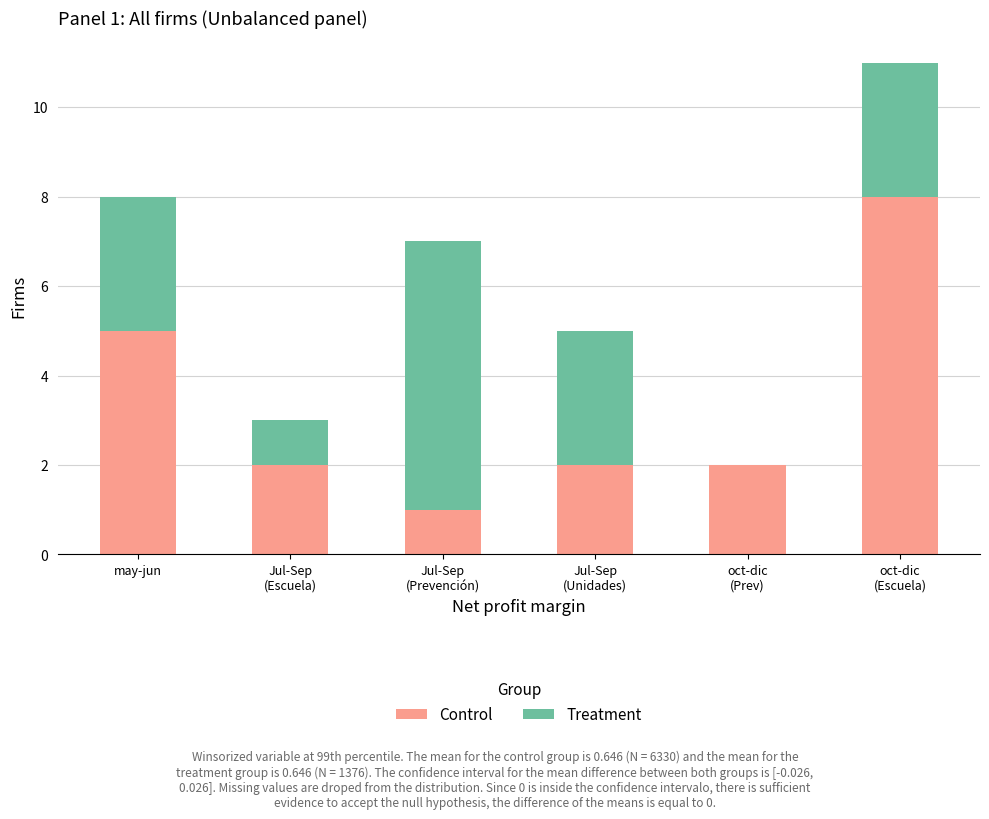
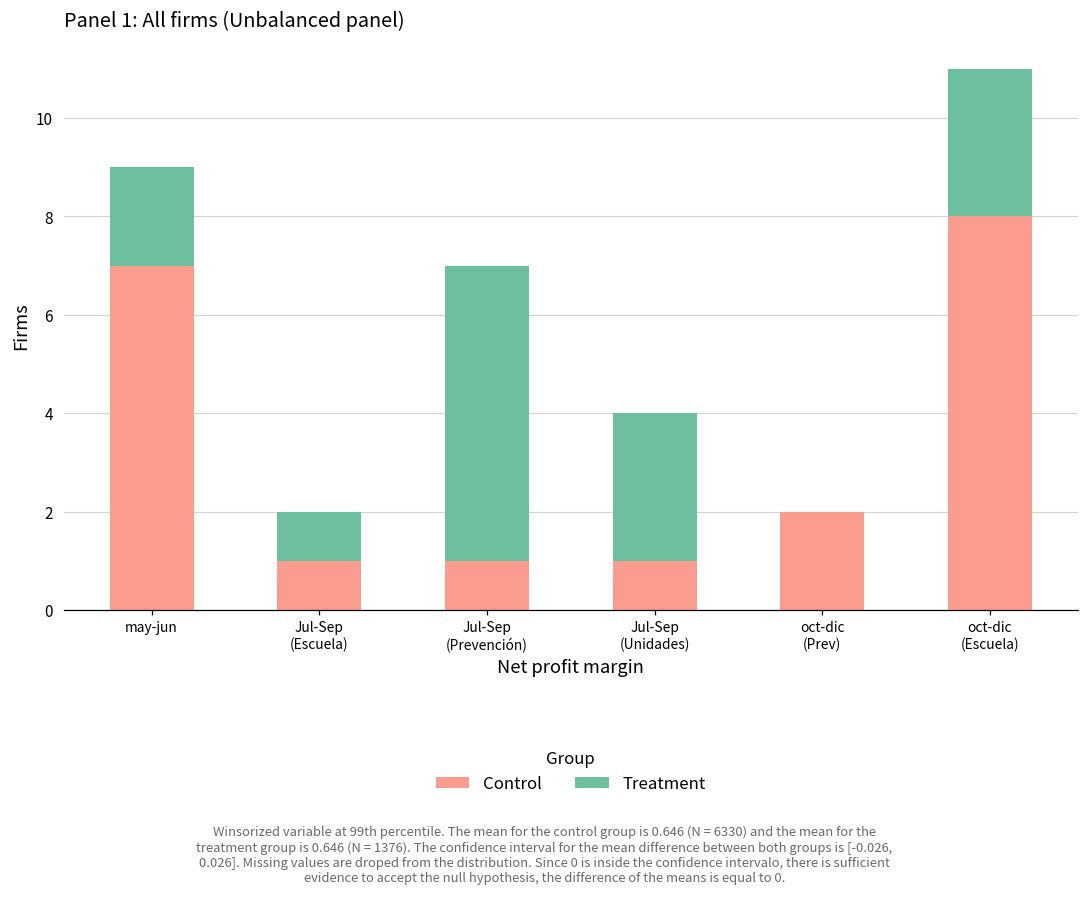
Control, may-jun: 5 -> 7
Treatment, may-jun: 3 -> 2
Control, Jul-Sep (Escuela): 2 -> 1
Control, Jul-Sep (Unidades): 2 -> 1
